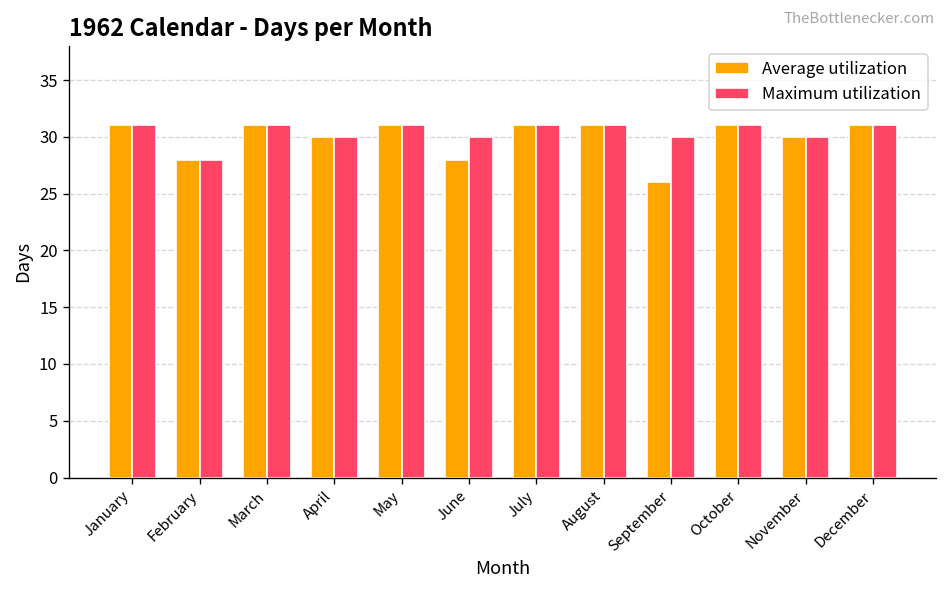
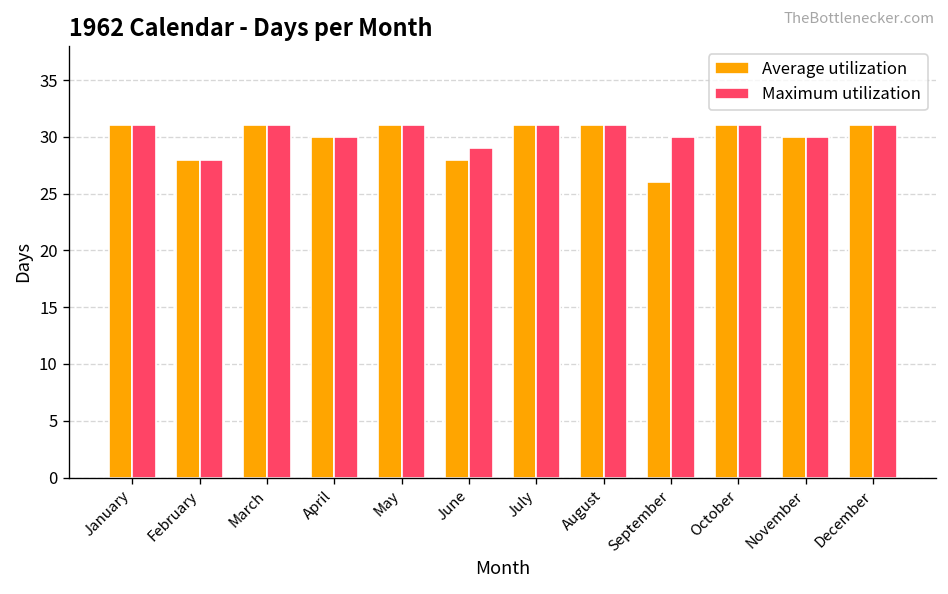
Maximum utilization, June: 30 -> 29
